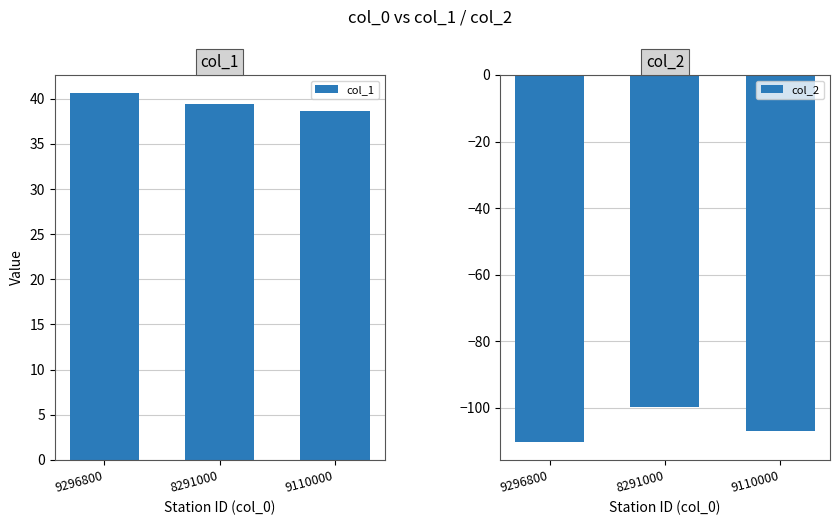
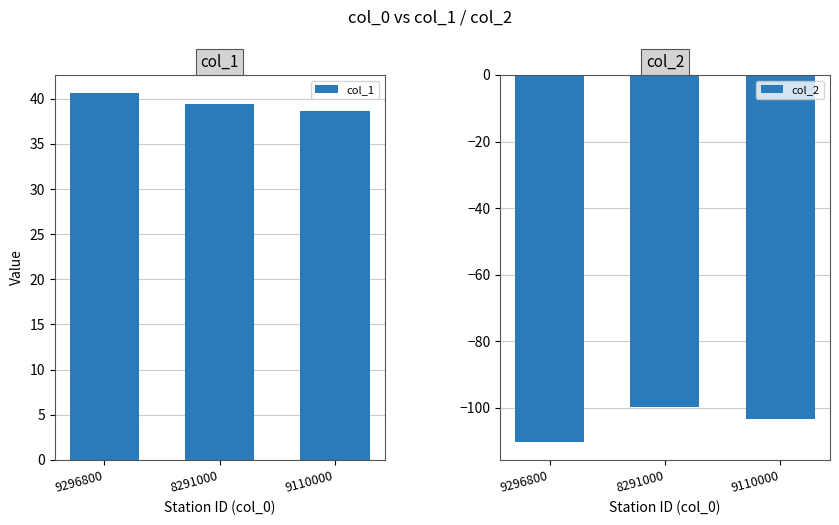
col_2, 9110000: -107 -> -103
